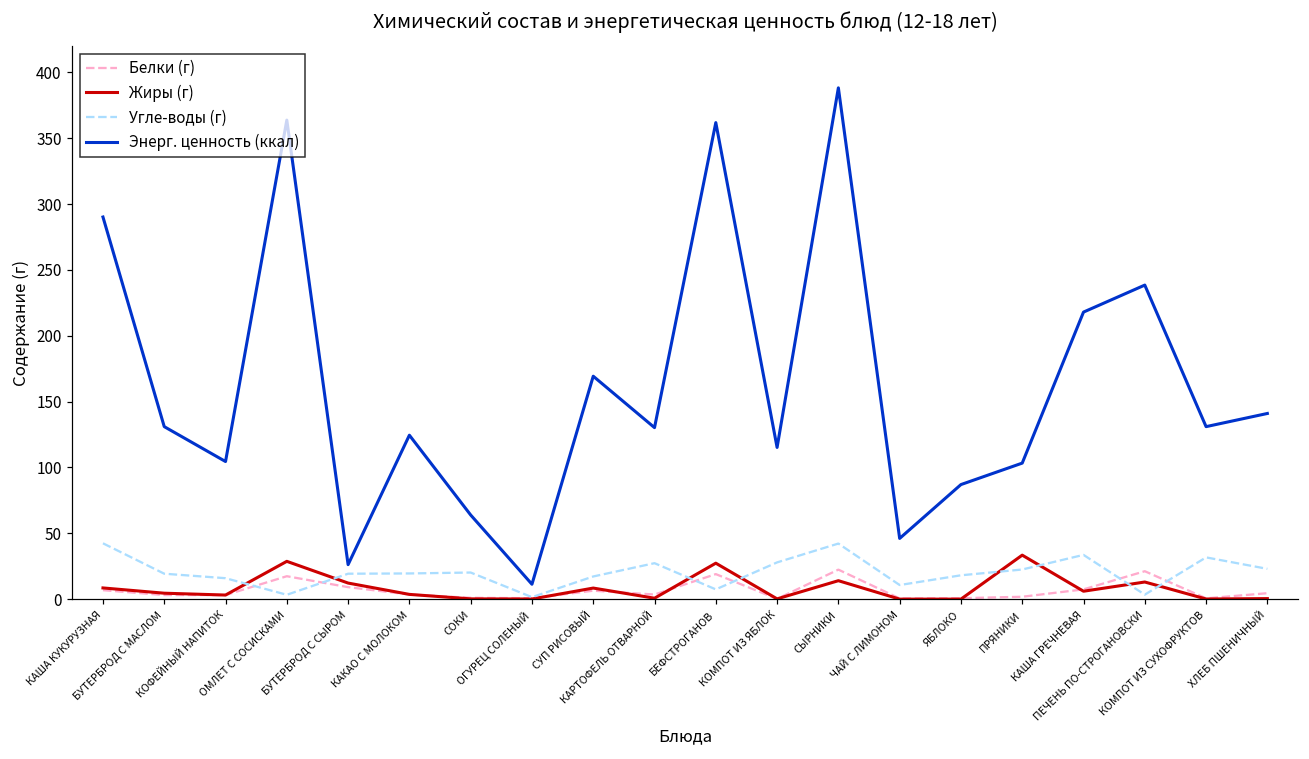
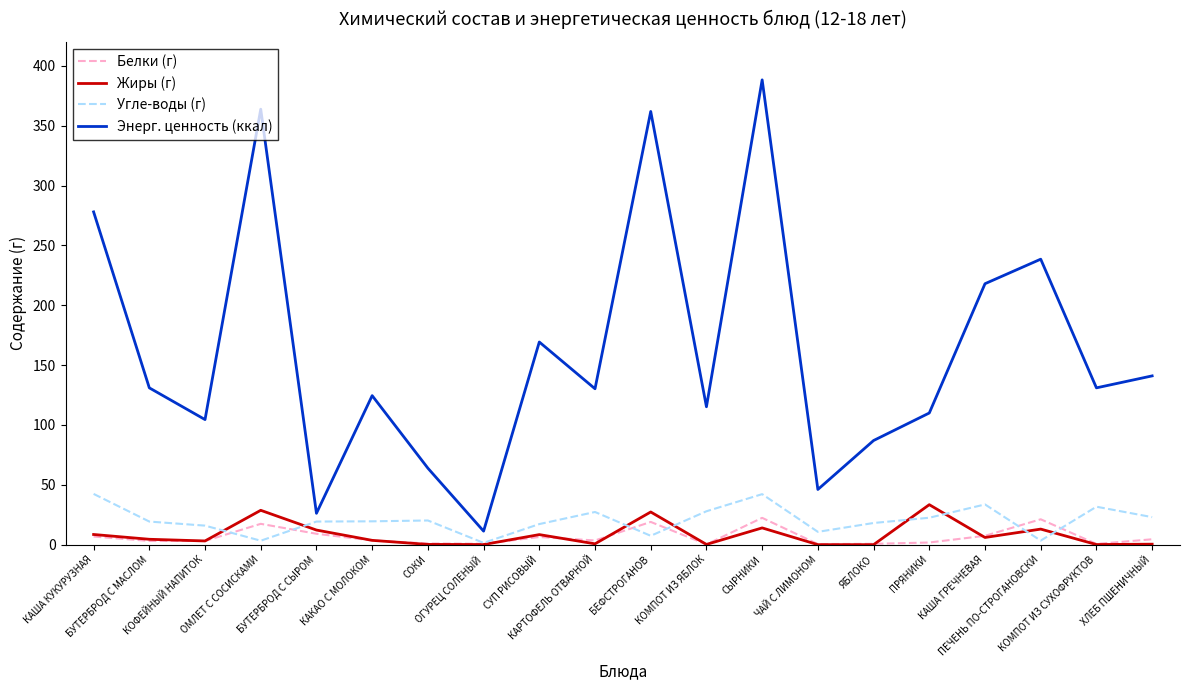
Энерг. ценность (ккал), КАША КУКУРУЗНАЯ: 290 -> 278
Энерг. ценность (ккал), ПРЯНИКИ: 103 -> 110
